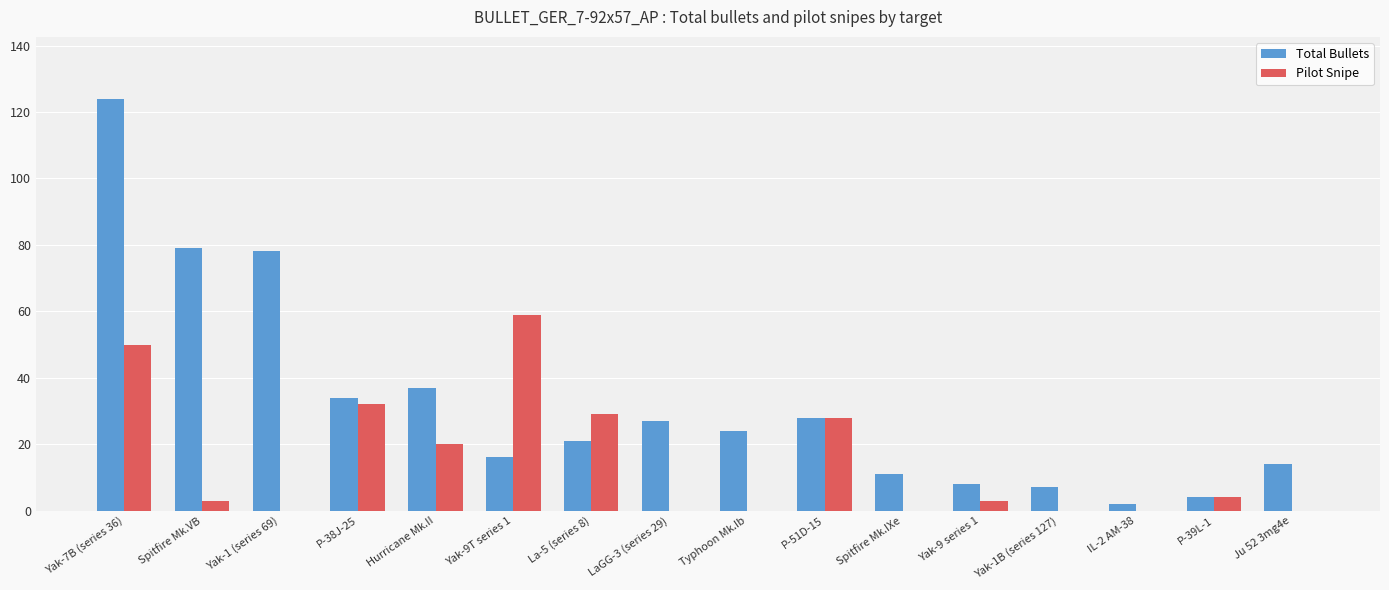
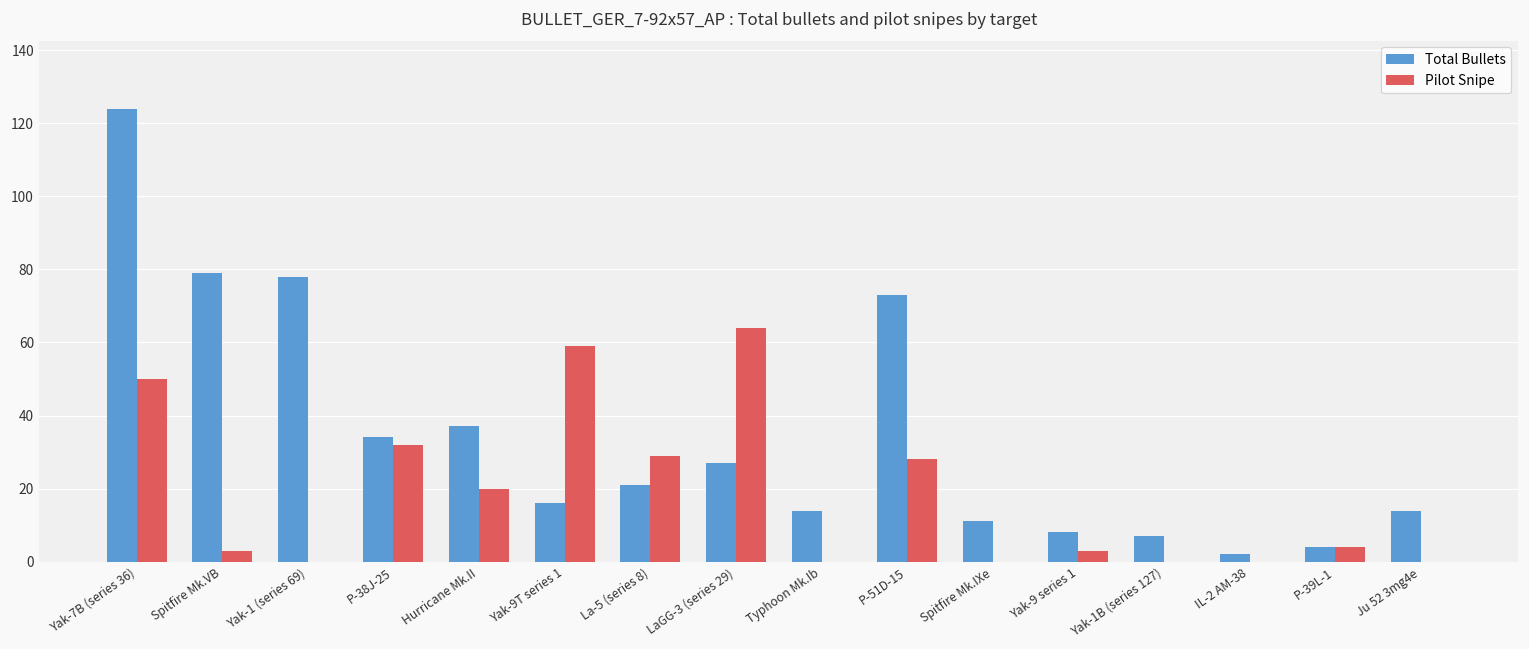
Pilot Snipe, LaGG-3 (series 29): 0 -> 64
Total Bullets, Typhoon Mk.Ib: 24 -> 14
Total Bullets, P-51D-15: 28 -> 73
